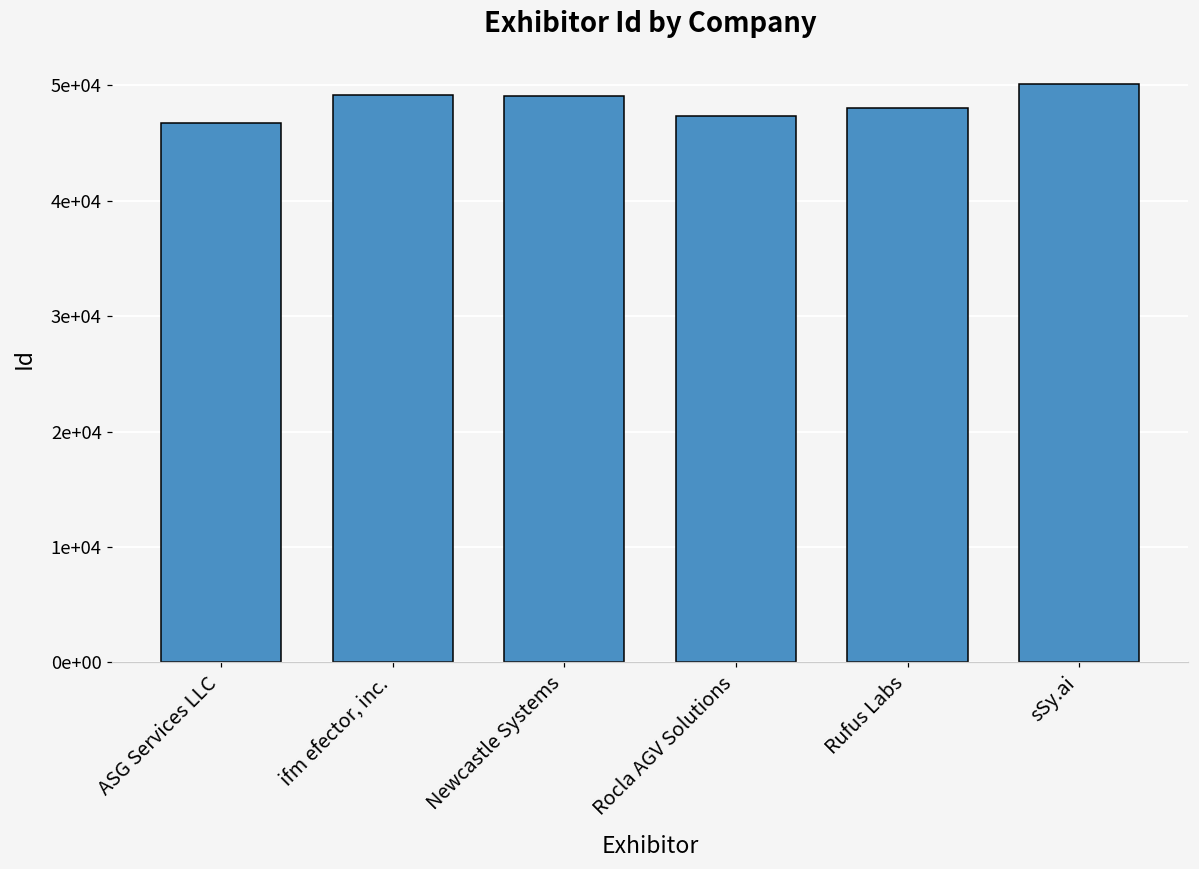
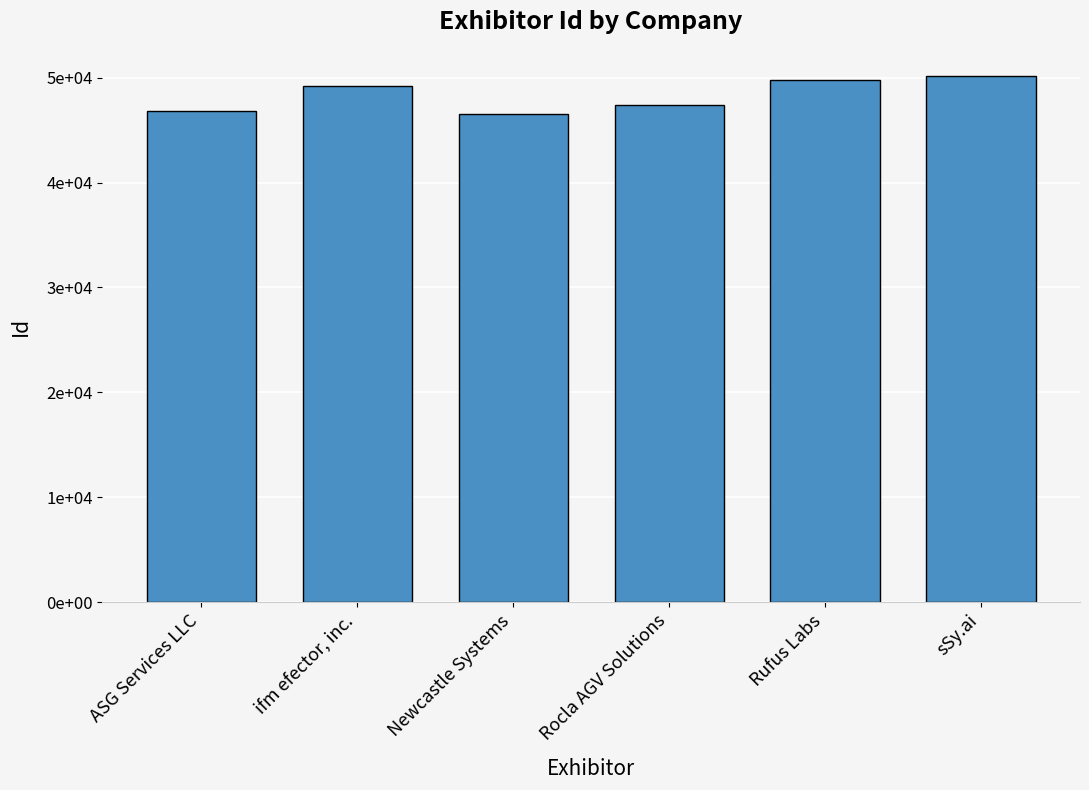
Newcastle Systems: 49000 -> 46500
Rufus Labs: 48100 -> 49800
